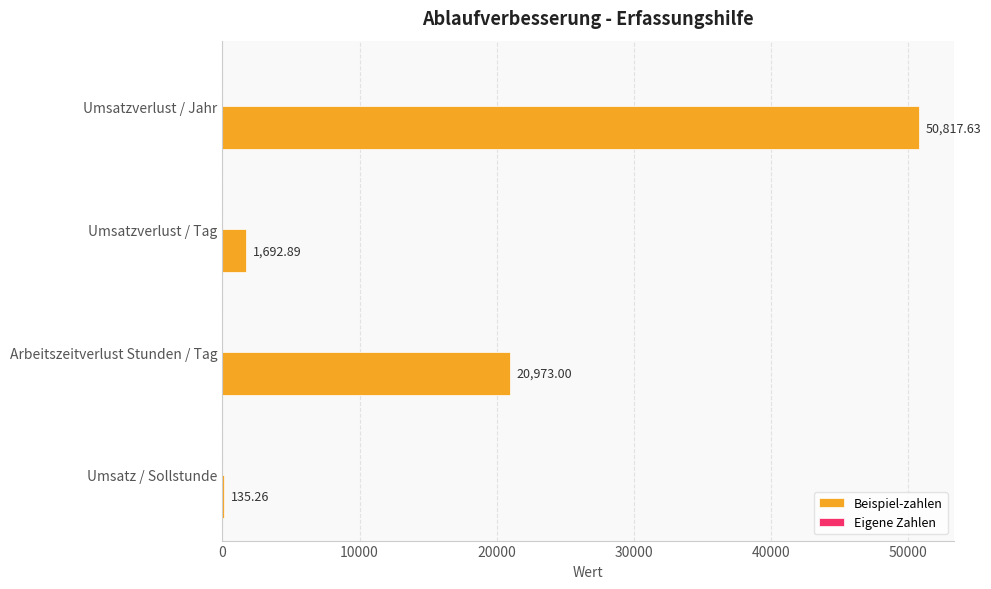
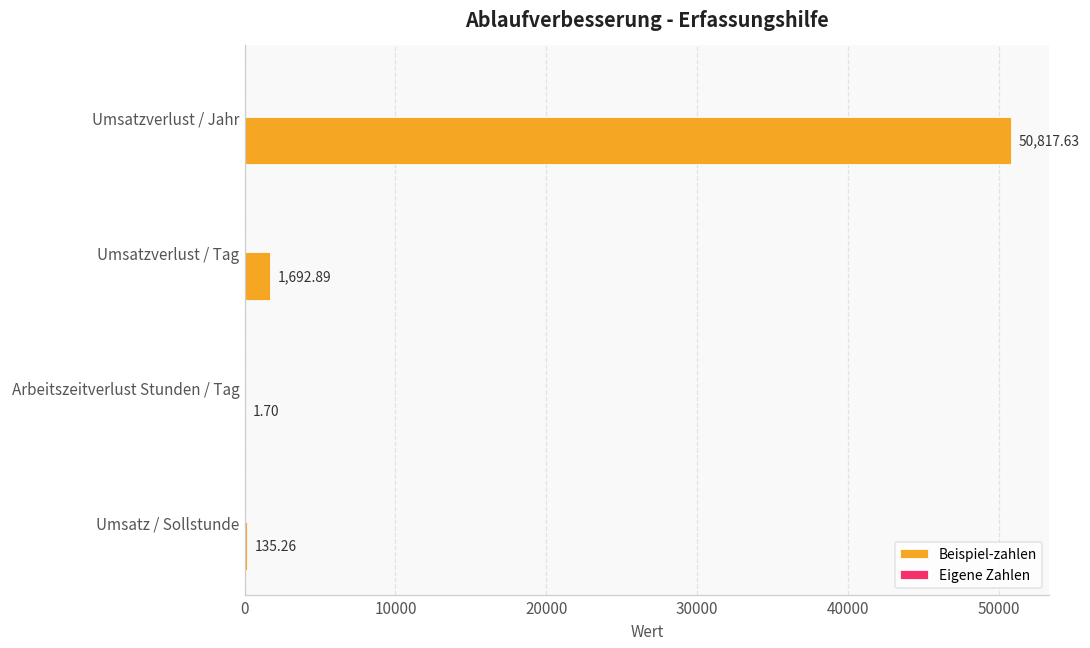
Beispiel-zahlen, Arbeitszeitverlust Stunden / Tag: 20,973.00 -> 1.70
